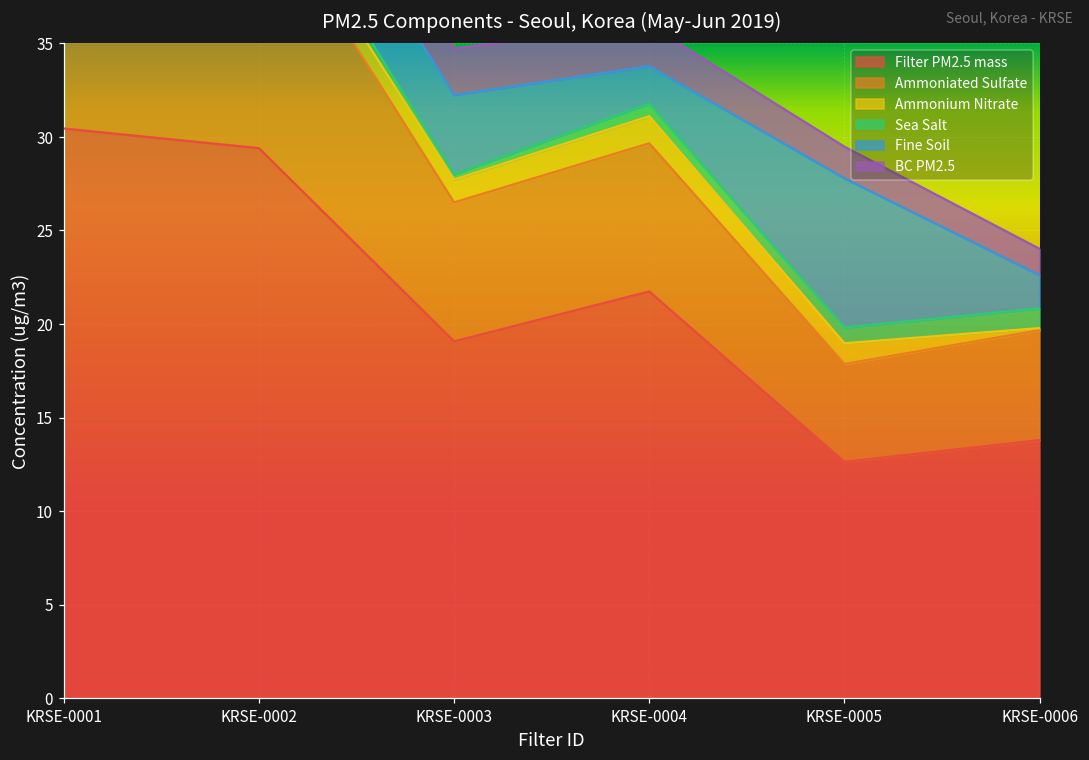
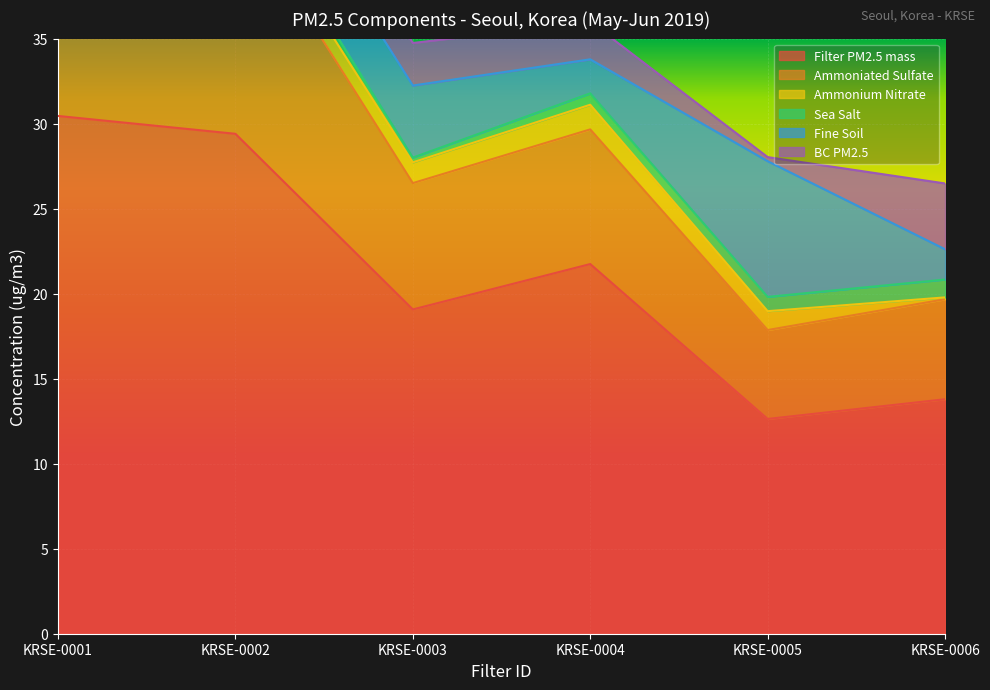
BC PM2.5, KRSE-0005: 1.7 -> 0.2
BC PM2.5, KRSE-0006: 1.4 -> 3.9
